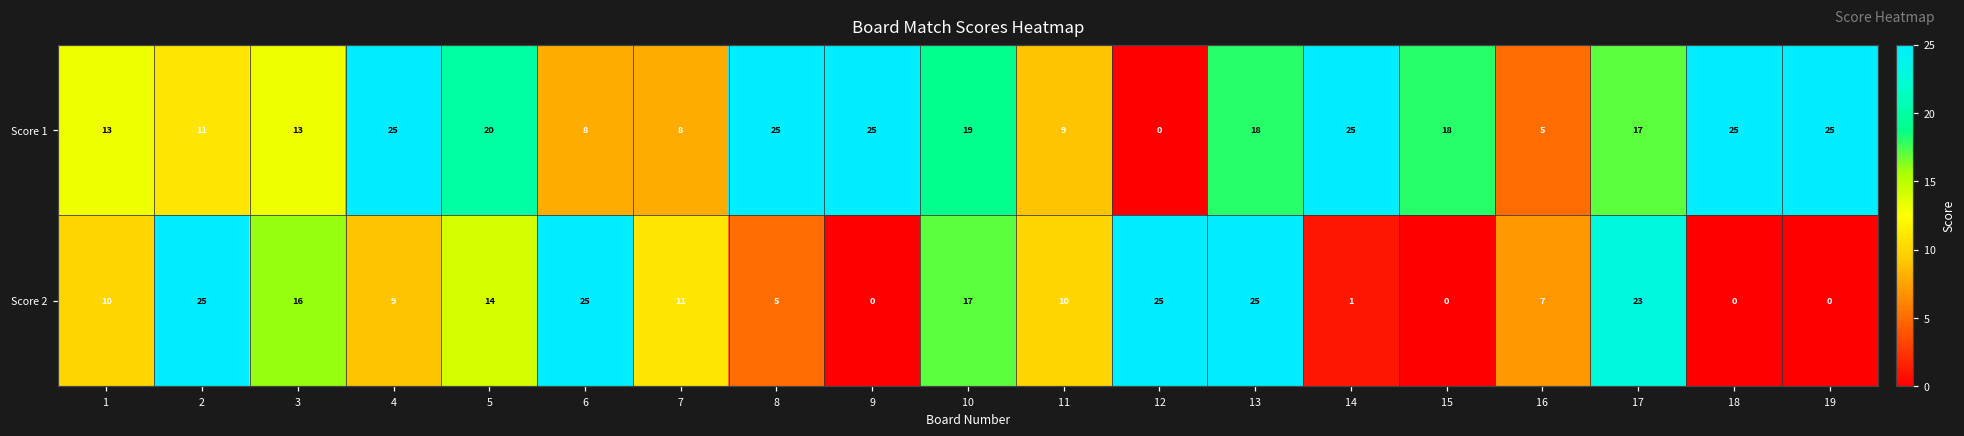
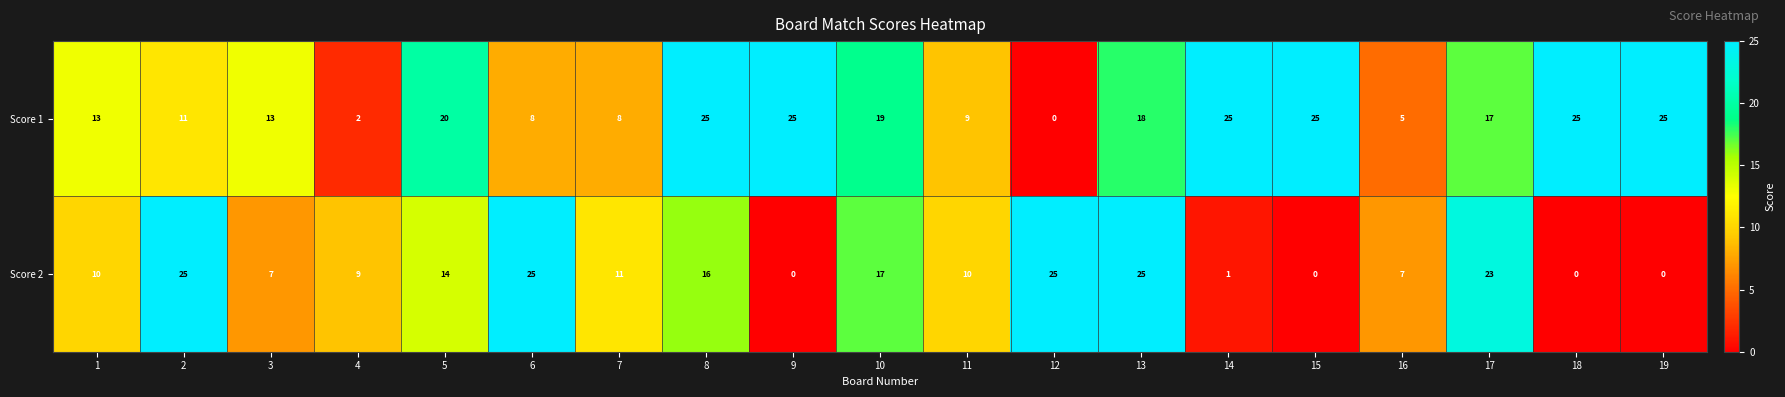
Score 1, 4: 25 -> 2
Score 1, 15: 18 -> 25
Score 2, 3: 16 -> 7
Score 2, 8: 5 -> 16
